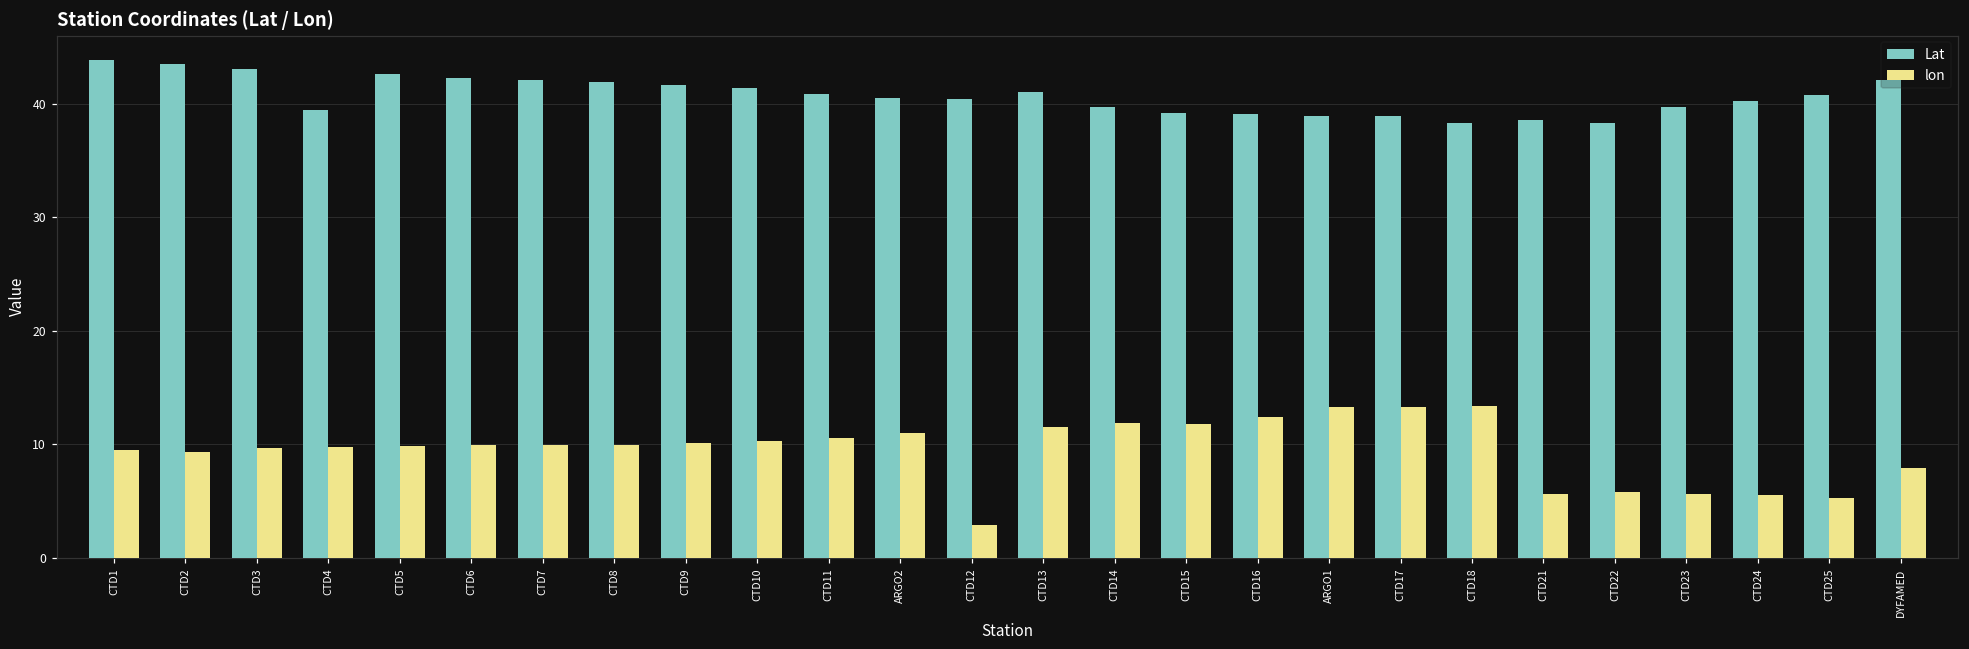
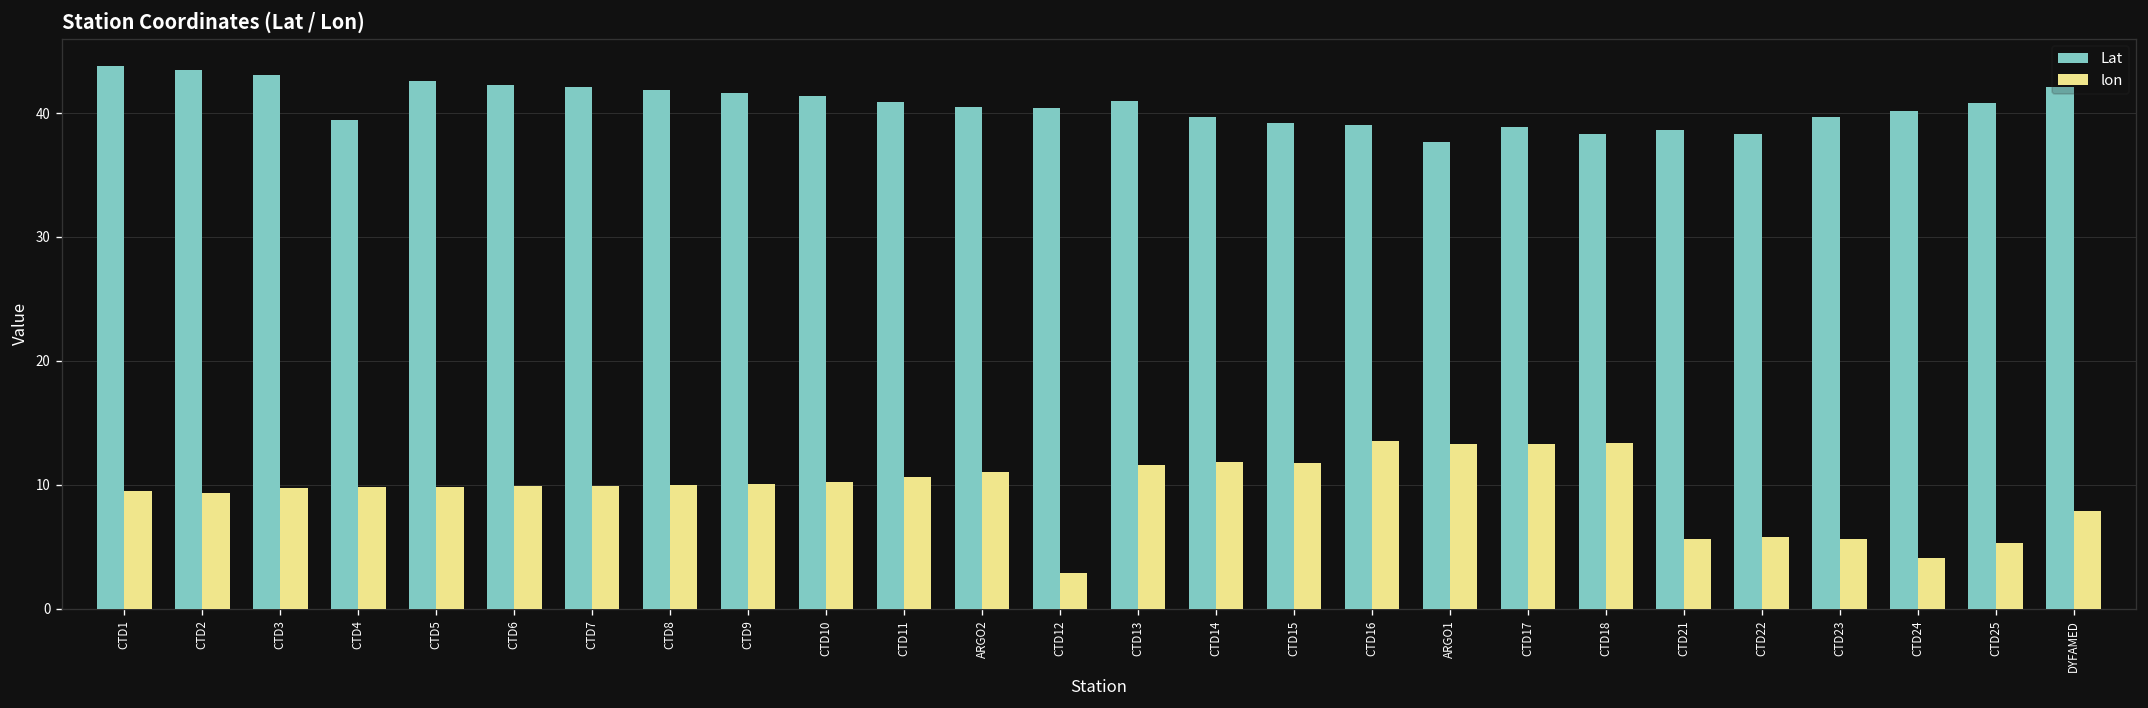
lon, CTD16: 12.4 -> 13.5
Lat, ARGO1: 38.9 -> 37.7
lon, CTD24: 5.5 -> 4.1
